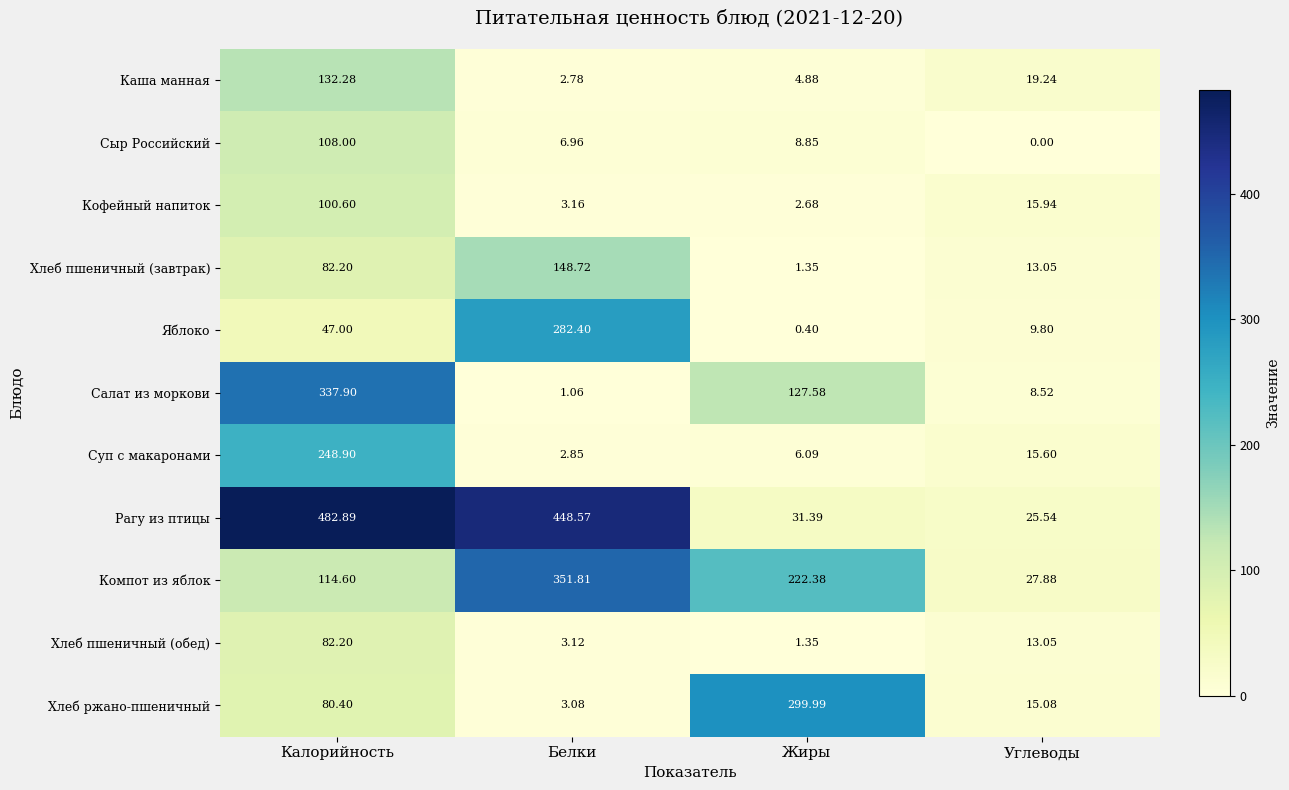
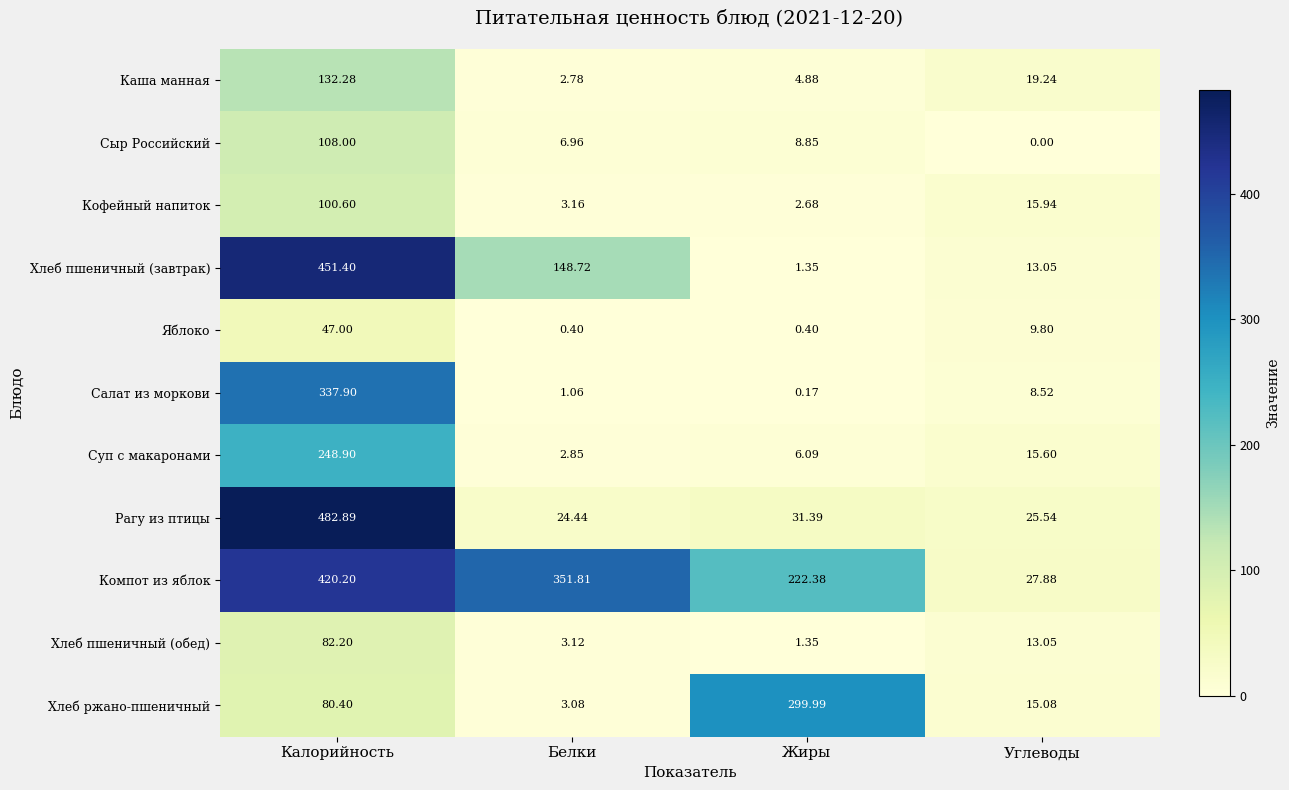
Хлеб пшеничный (завтрак), Калорийность: 82.20 -> 451.40
Яблоко, Белки: 282.40 -> 0.40
Салат из моркови, Жиры: 127.58 -> 0.17
Рагу из птицы, Белки: 448.57 -> 24.44
Компот из яблок, Калорийность: 114.60 -> 420.20
